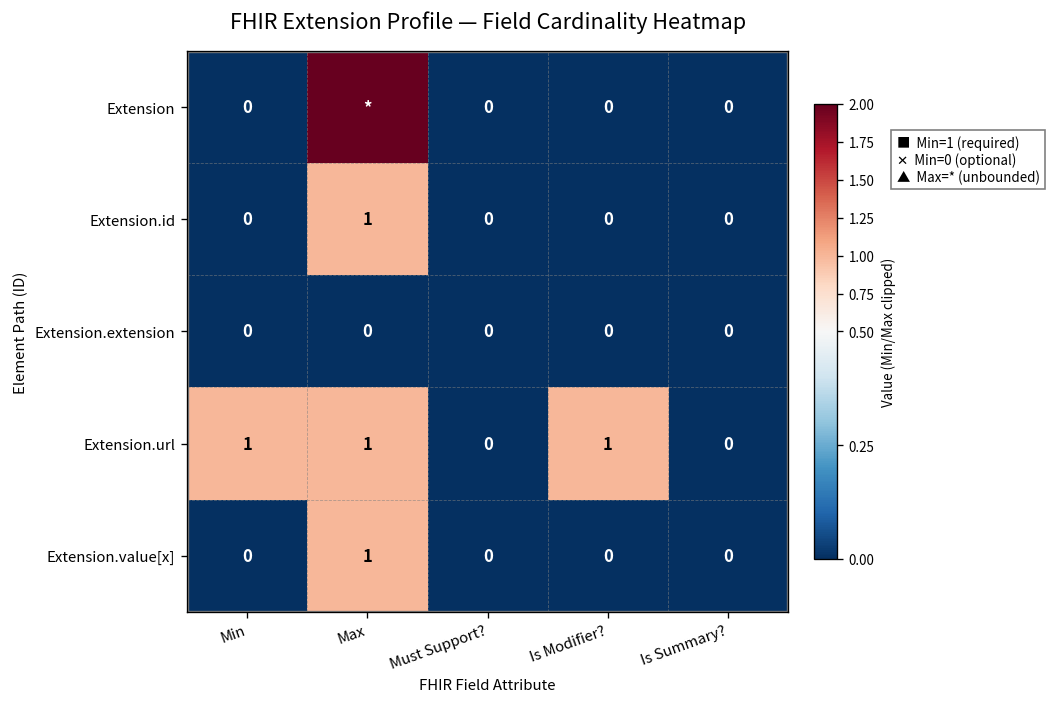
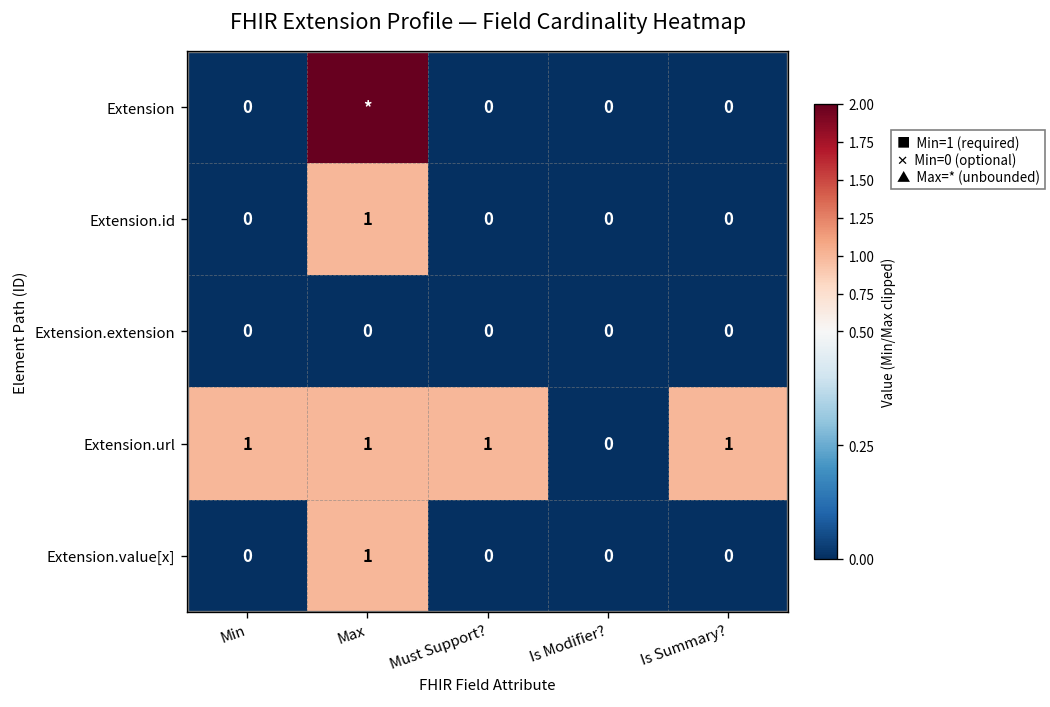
Extension.url, Must Support?: 0 -> 1
Extension.url, Is Modifier?: 1 -> 0
Extension.url, Is Summary?: 0 -> 1
